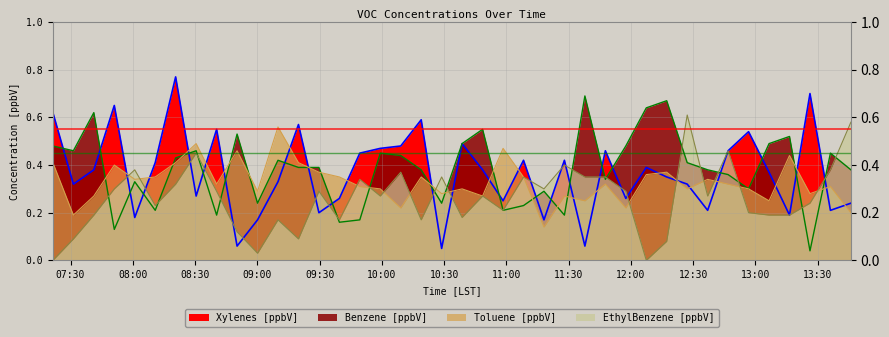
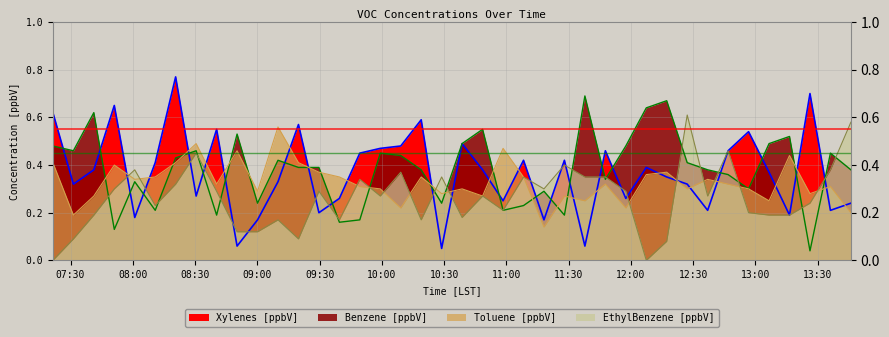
EthylBenzene [ppbV], 09:00: 0.03 -> 0.12
